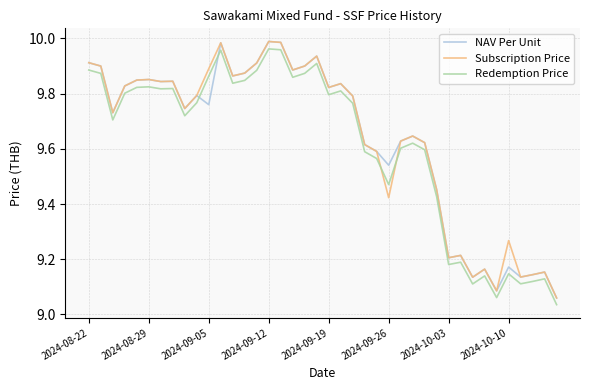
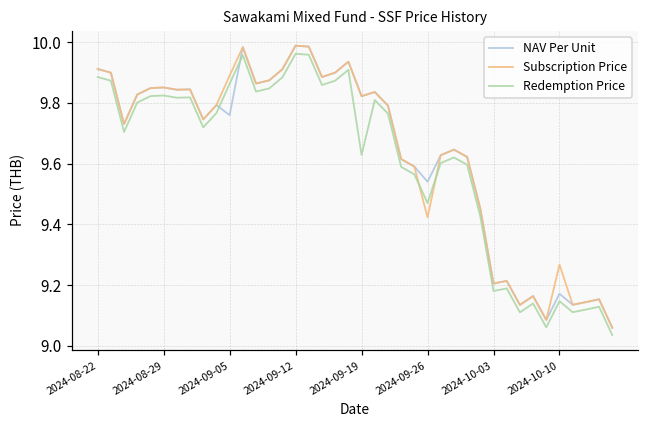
Redemption Price, 2024-09-19: 9.80 -> 9.63
